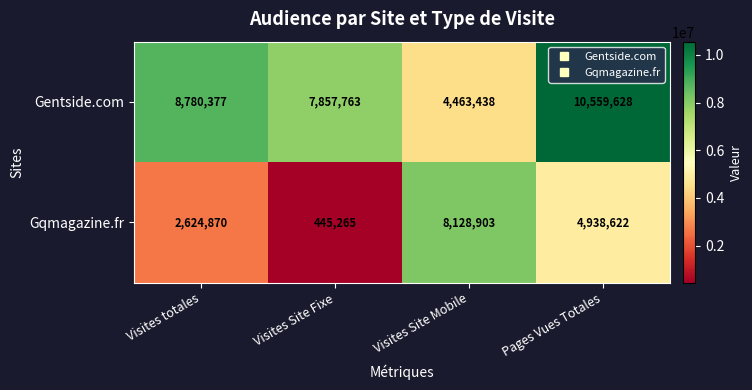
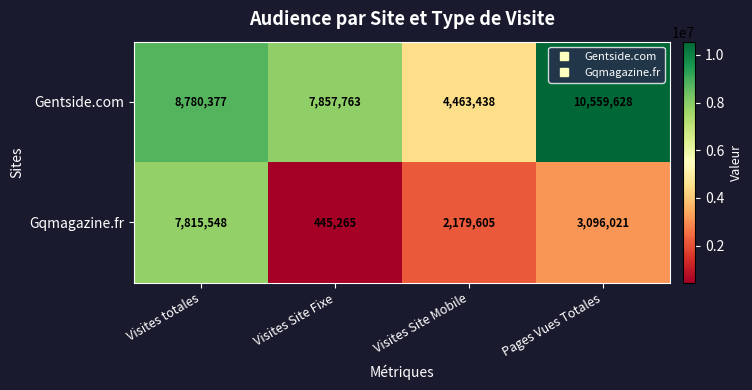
Gqmagazine.fr, Visites totales: 2,624,870 -> 7,815,548
Gqmagazine.fr, Visites Site Mobile: 8,128,903 -> 2,179,605
Gqmagazine.fr, Pages Vues Totales: 4,938,622 -> 3,096,021
